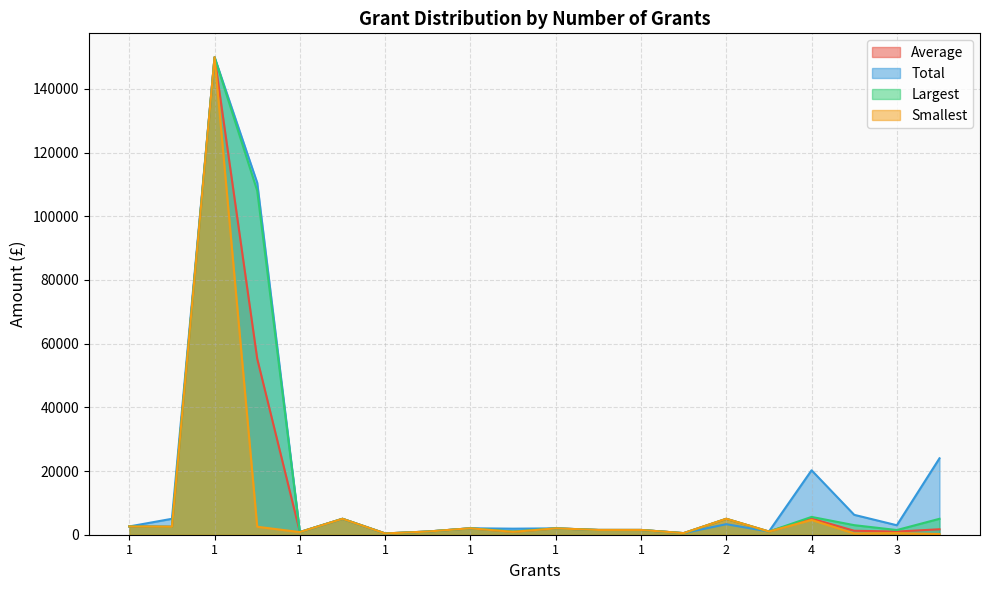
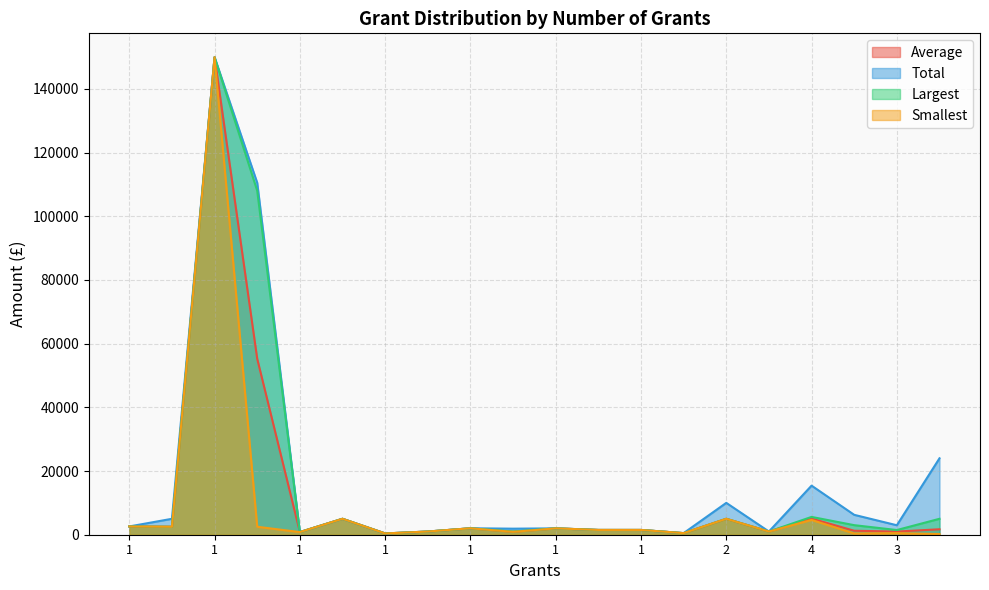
Total, 2: 3000 -> 10000
Total, 4: 20000 -> 15000
